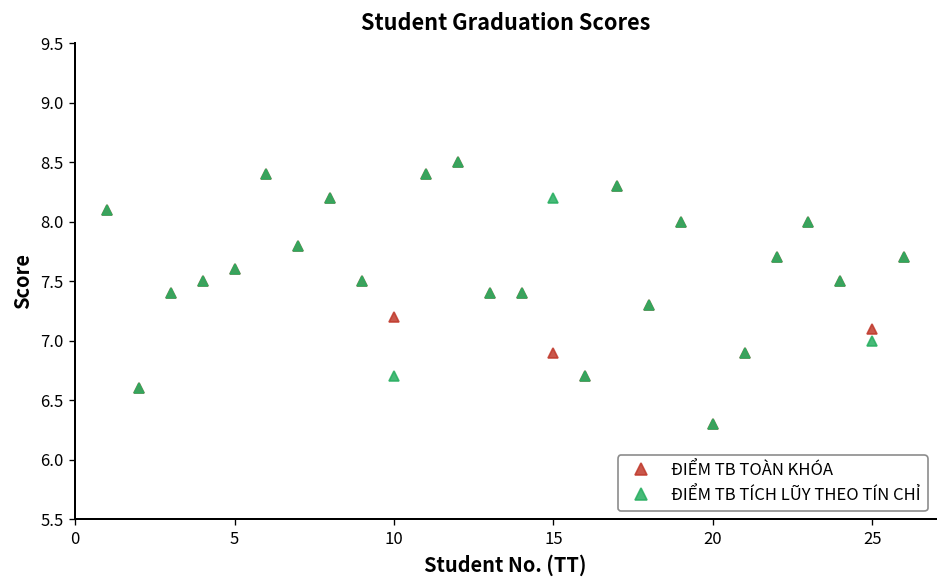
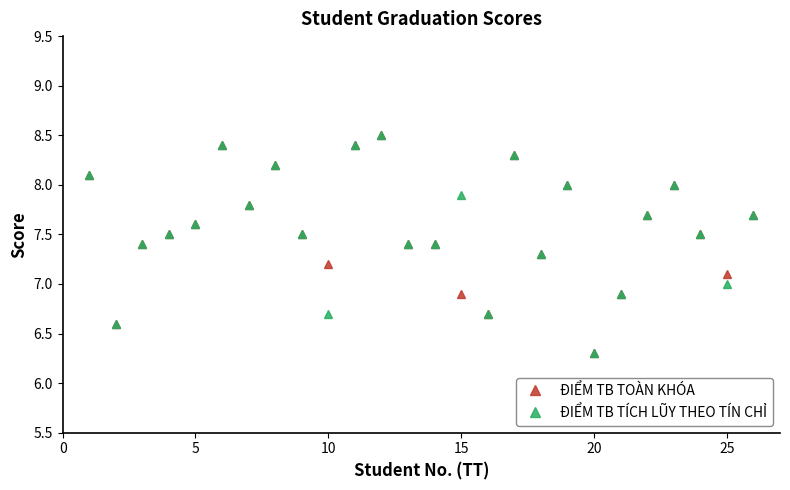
ĐIỂM TB TÍCH LŨY THEO TÍN CHỈ, 15: 8.2 -> 7.9
